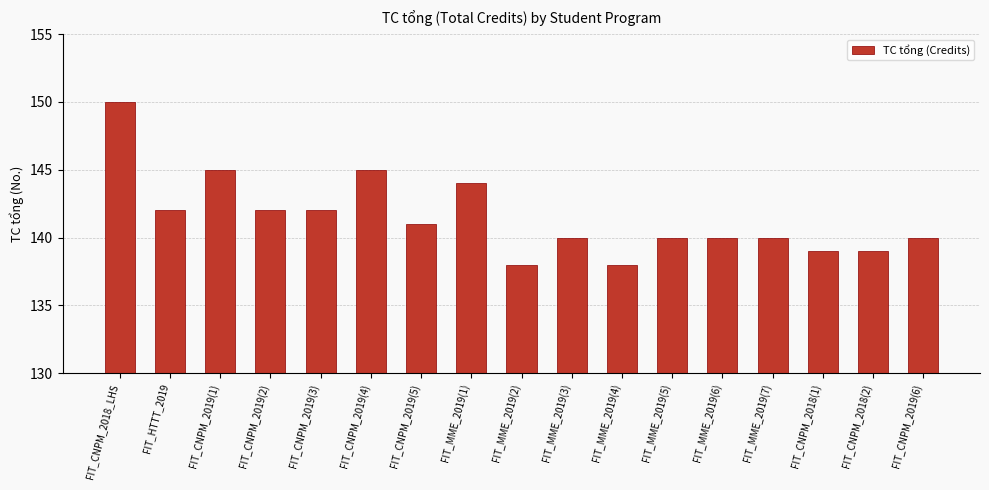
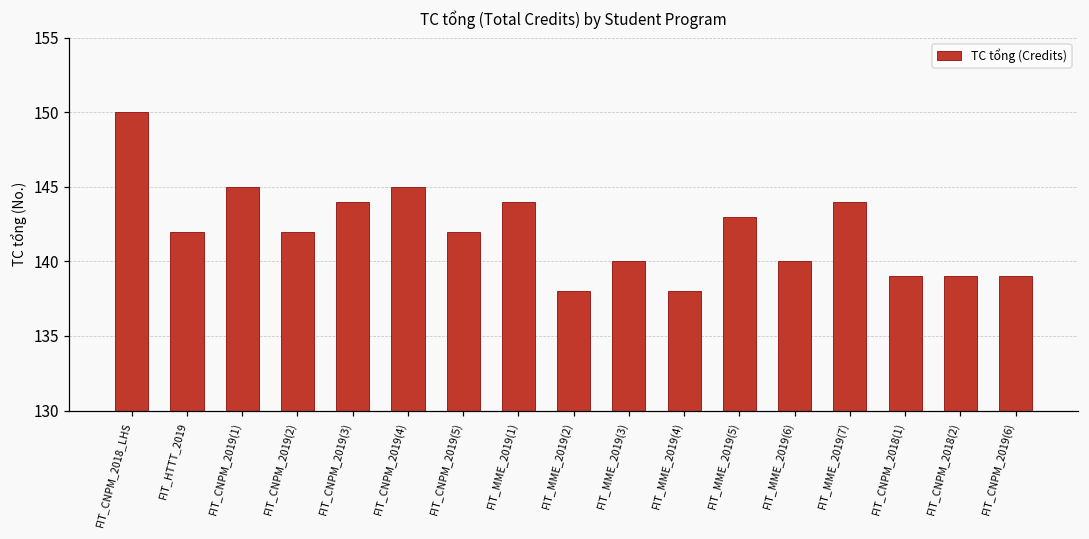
FIT_CNPM_2019(3): 142 -> 144
FIT_CNPM_2019(5): 141 -> 142
FIT_MME_2019(5): 140 -> 143
FIT_MME_2019(7): 140 -> 144
FIT_CNPM_2019(6): 140 -> 139
